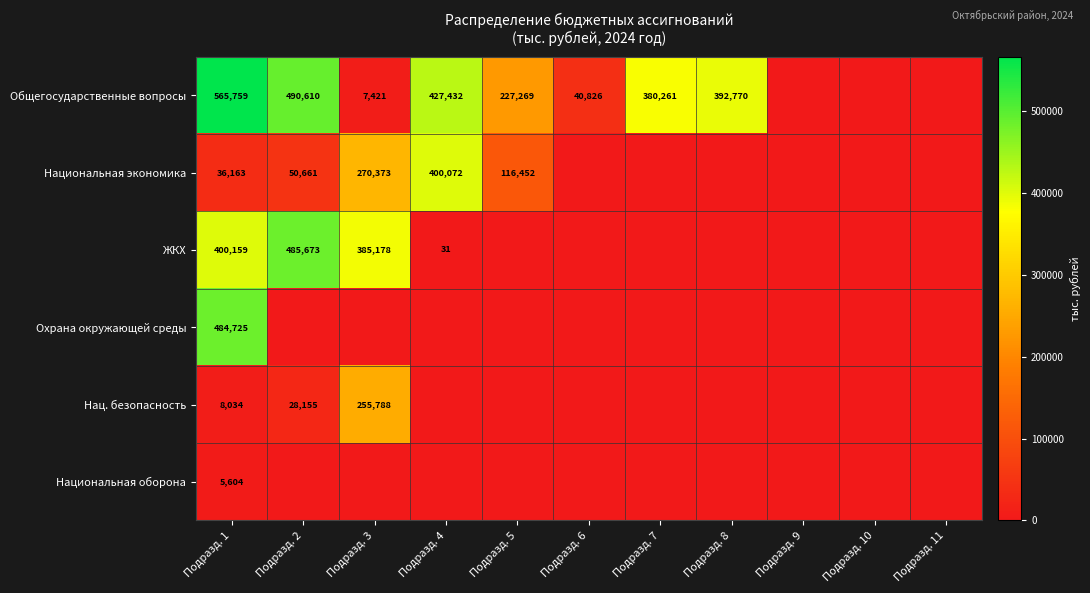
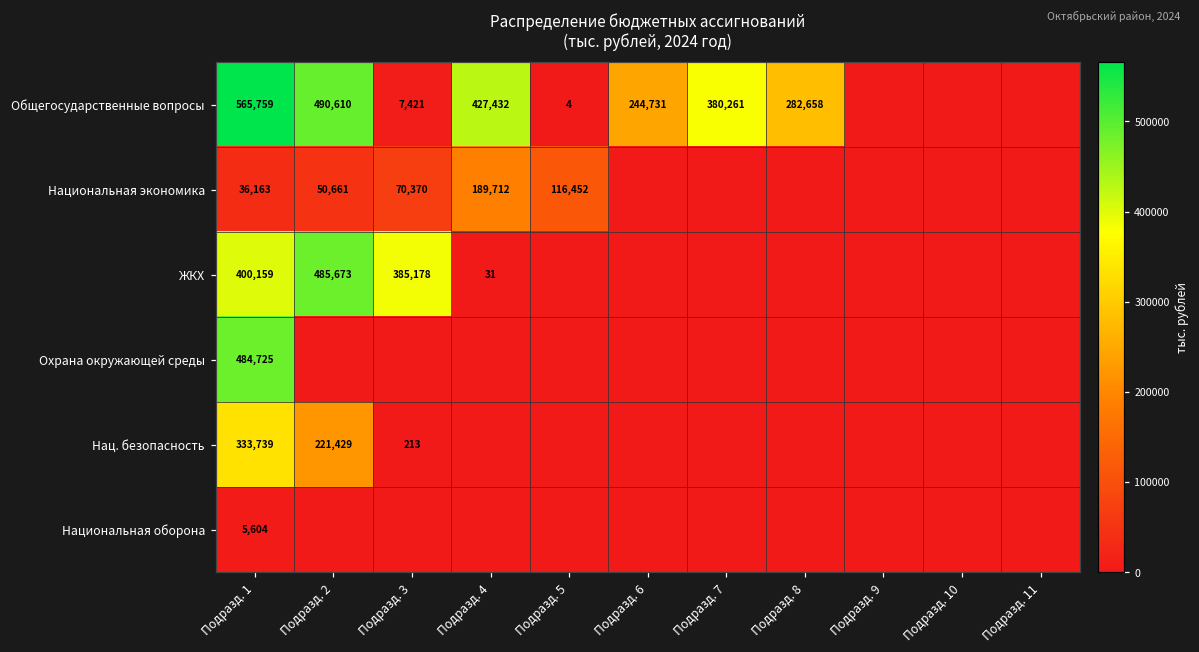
Общегосударственные вопросы, Подразд. 5: 227,269 -> 4
Общегосударственные вопросы, Подразд. 6: 40,826 -> 244,731
Общегосударственные вопросы, Подразд. 8: 392,770 -> 282,658
Национальная экономика, Подразд. 3: 270,373 -> 70,370
Национальная экономика, Подразд. 4: 400,072 -> 189,712
Нац. безопасность, Подразд. 1: 8,034 -> 333,739
Нац. безопасность, Подразд. 2: 28,155 -> 221,429
Нац. безопасность, Подразд. 3: 255,788 -> 213
